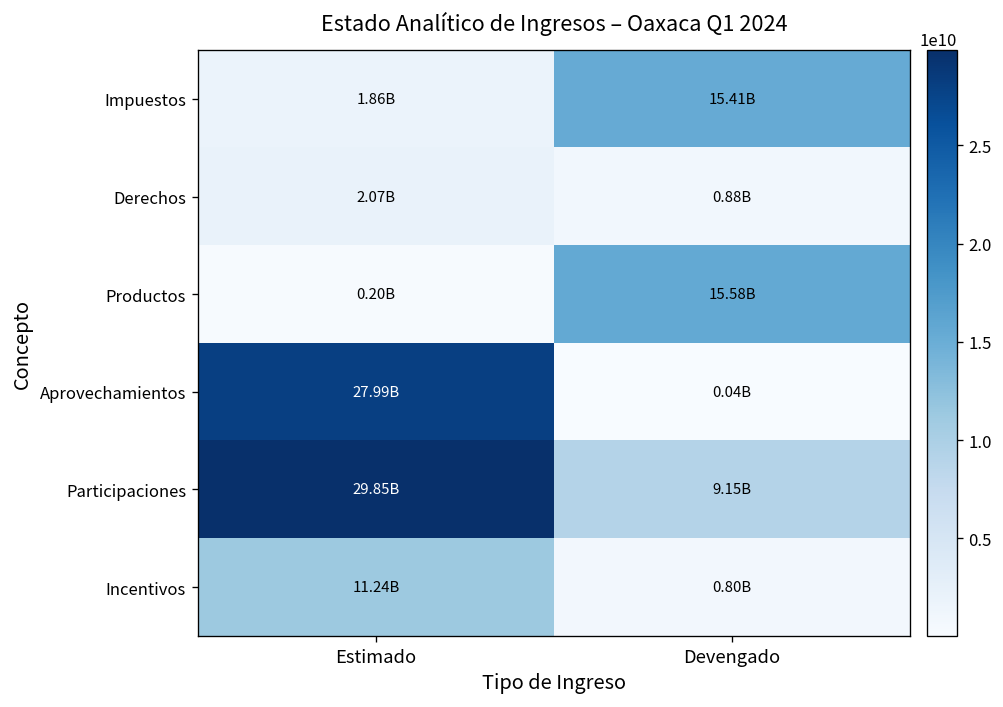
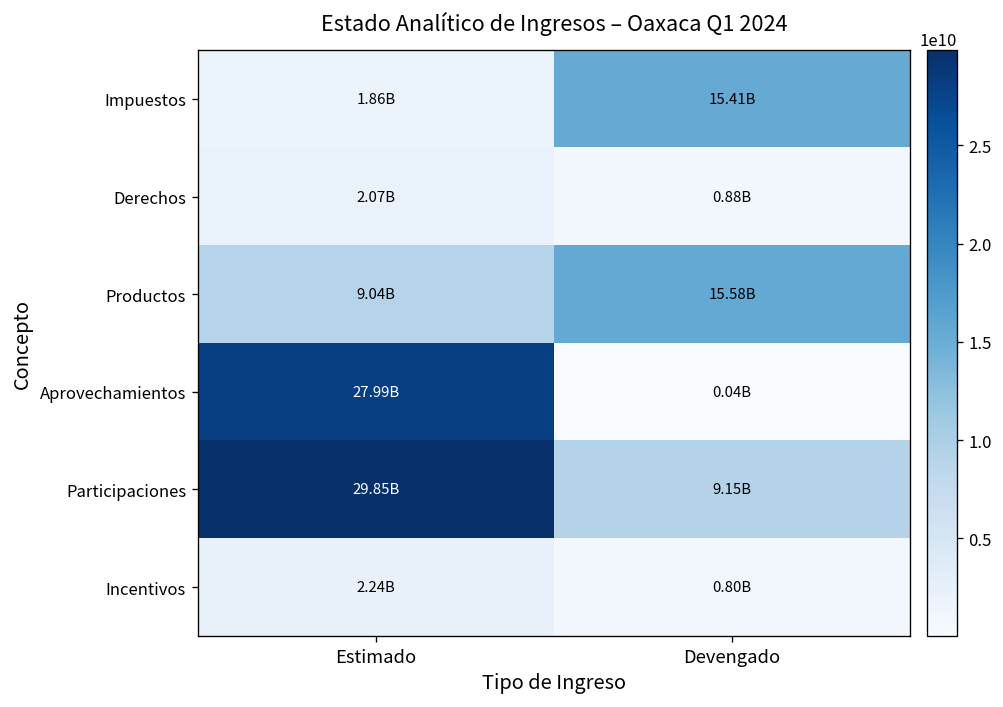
Productos, Estimado: 0.20B -> 9.04B
Incentivos, Estimado: 11.24B -> 2.24B
